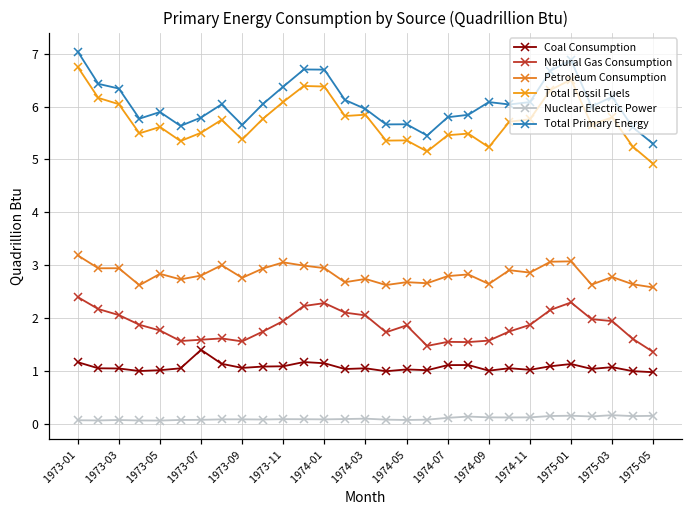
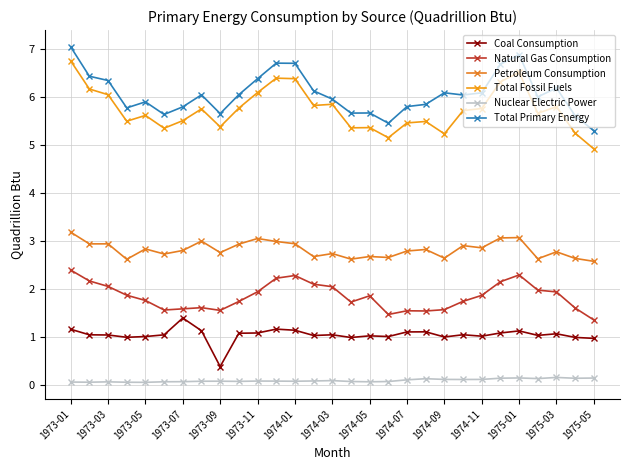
Coal Consumption, 1973-09: 1.1 -> 0.4
